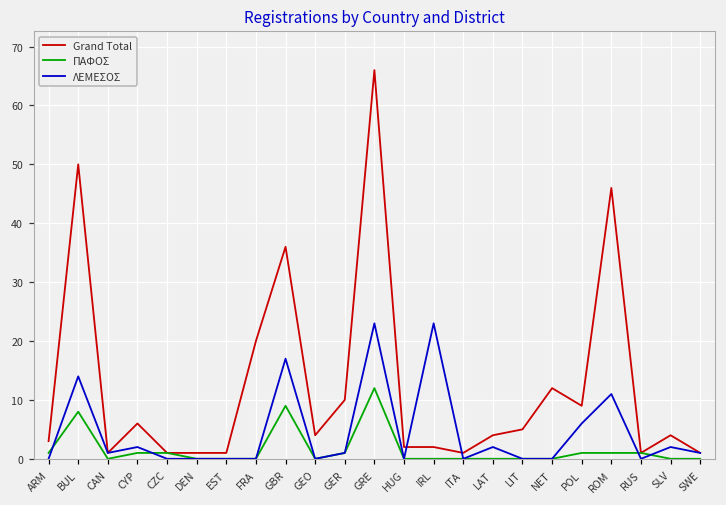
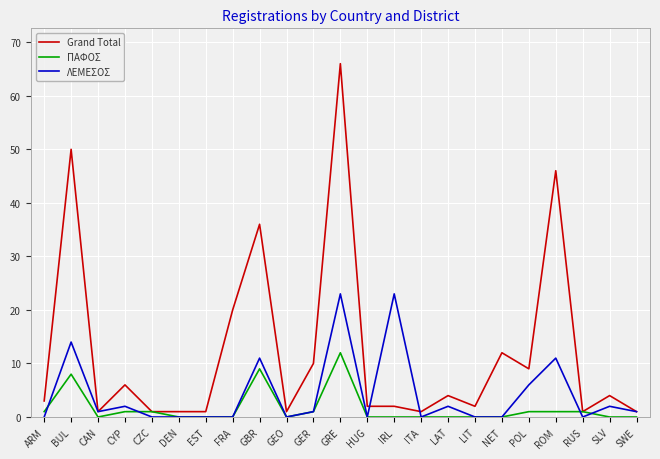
ΛΕΜΕΣΟΣ, GBR: 17 -> 11
Grand Total, GEO: 4 -> 1
Grand Total, LIT: 5 -> 2
